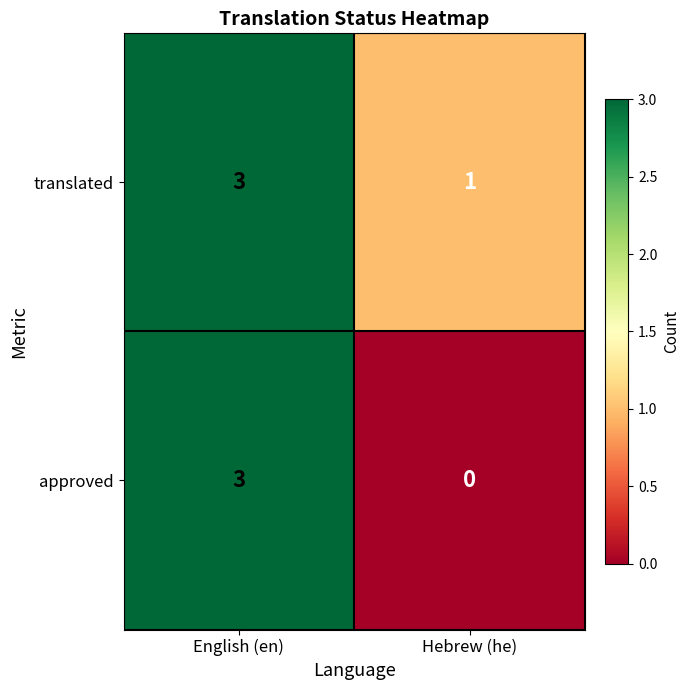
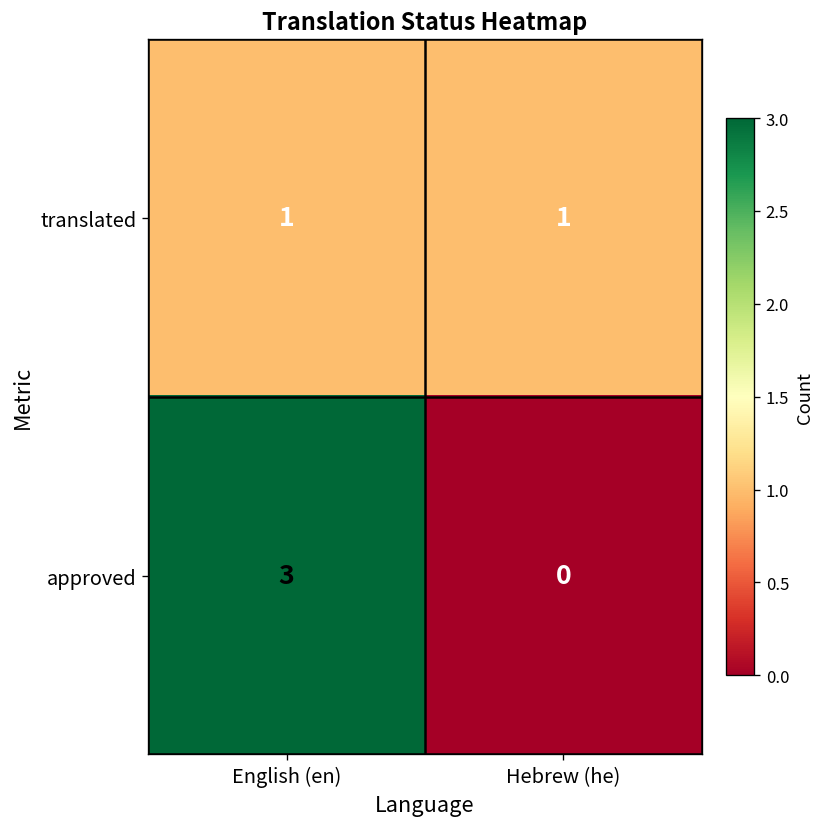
translated, English (en): 3 -> 1
